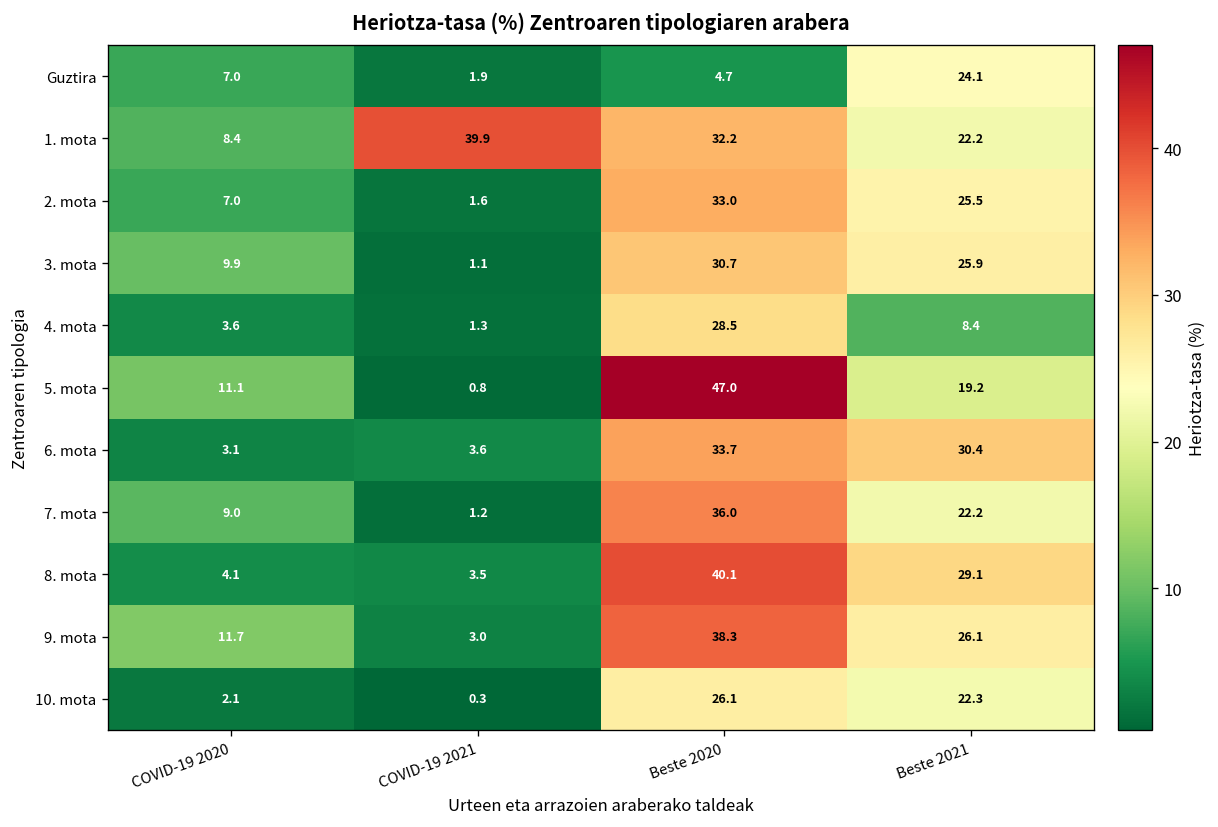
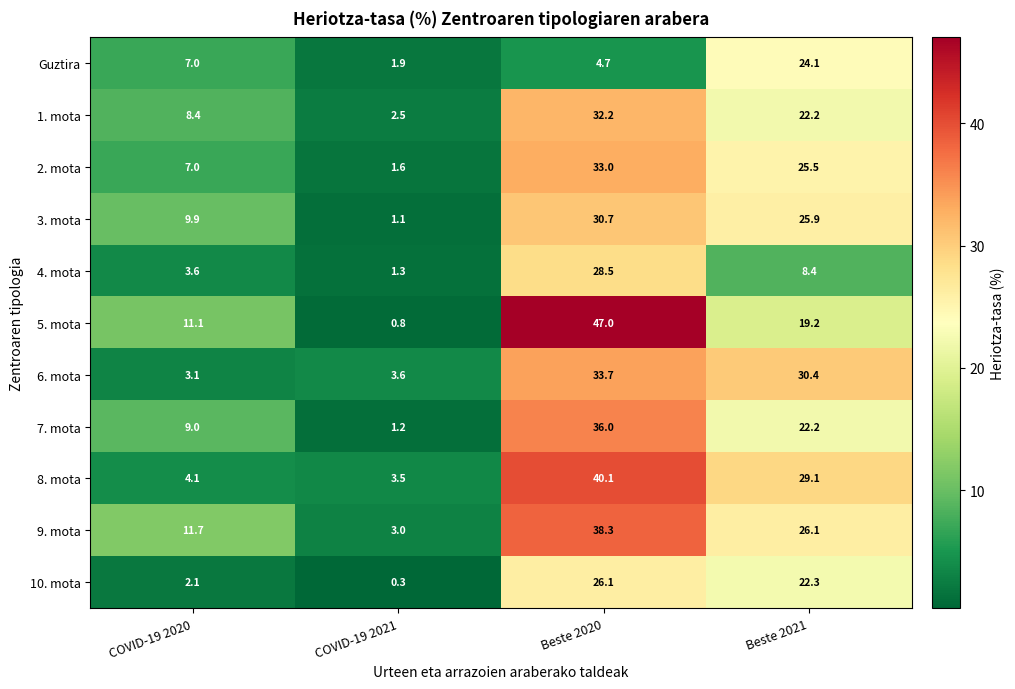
1. mota, COVID-19 2021: 39.9 -> 2.5
